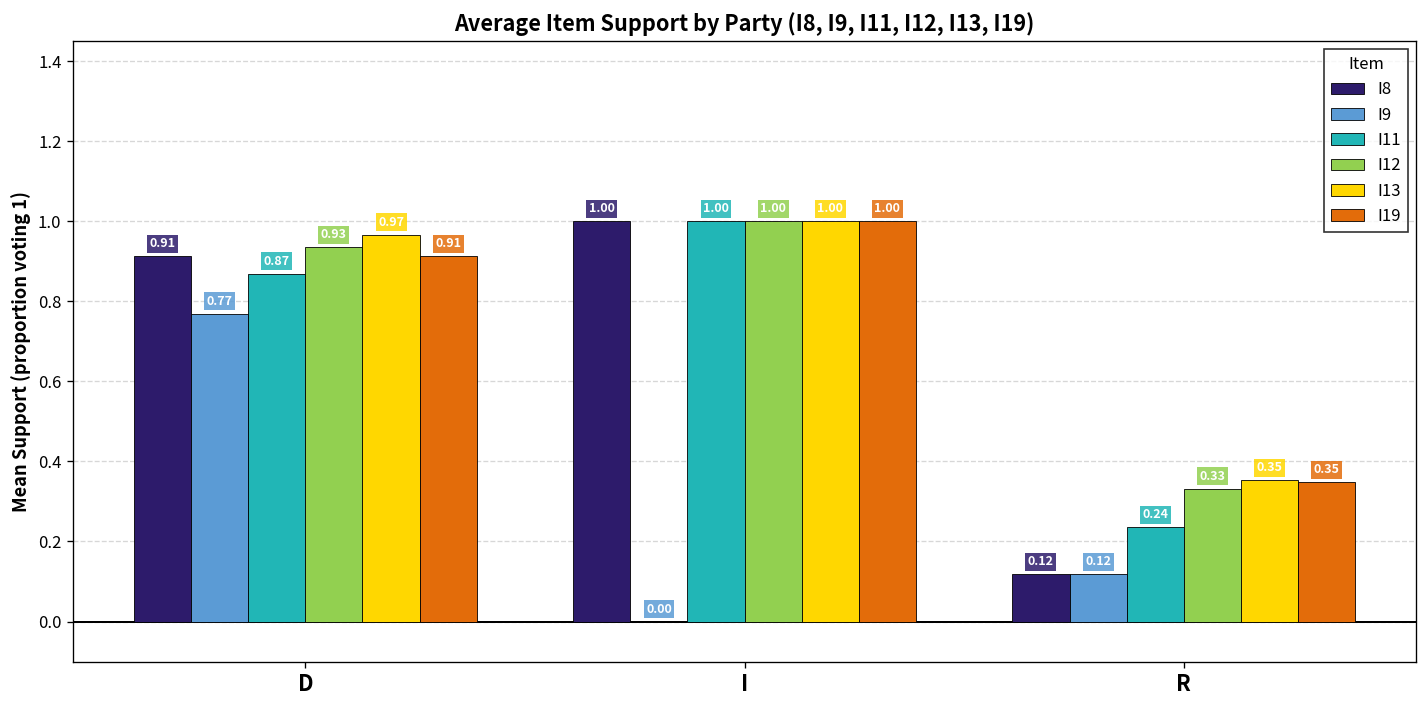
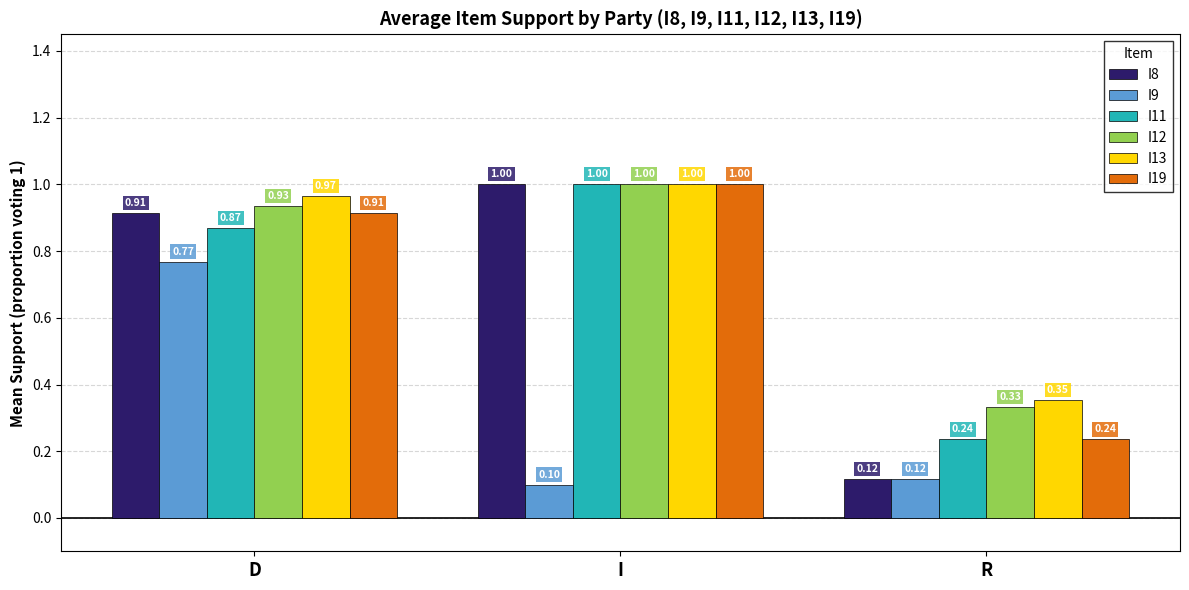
I9, I: 0.00 -> 0.10
I19, R: 0.35 -> 0.24
